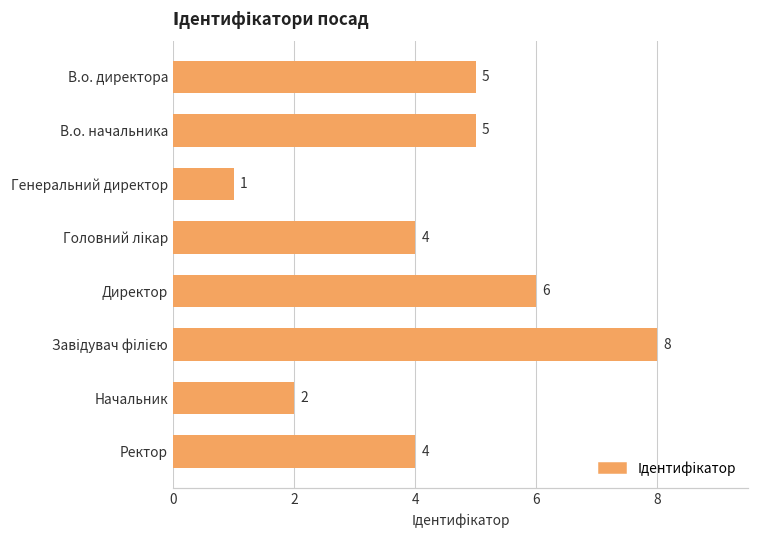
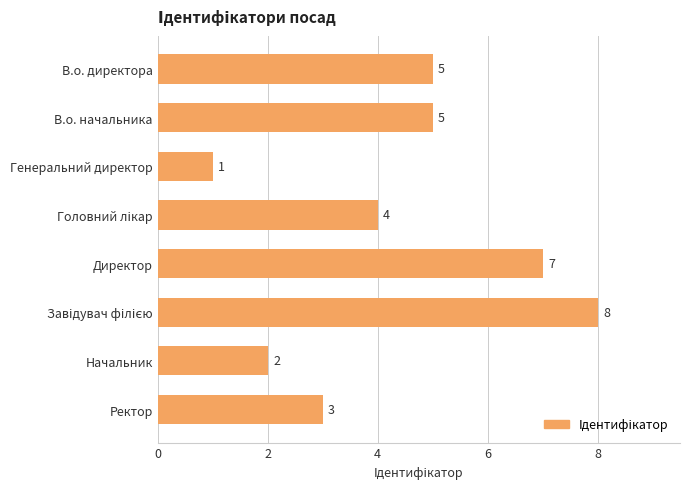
Директор: 6 -> 7
Ректор: 4 -> 3
